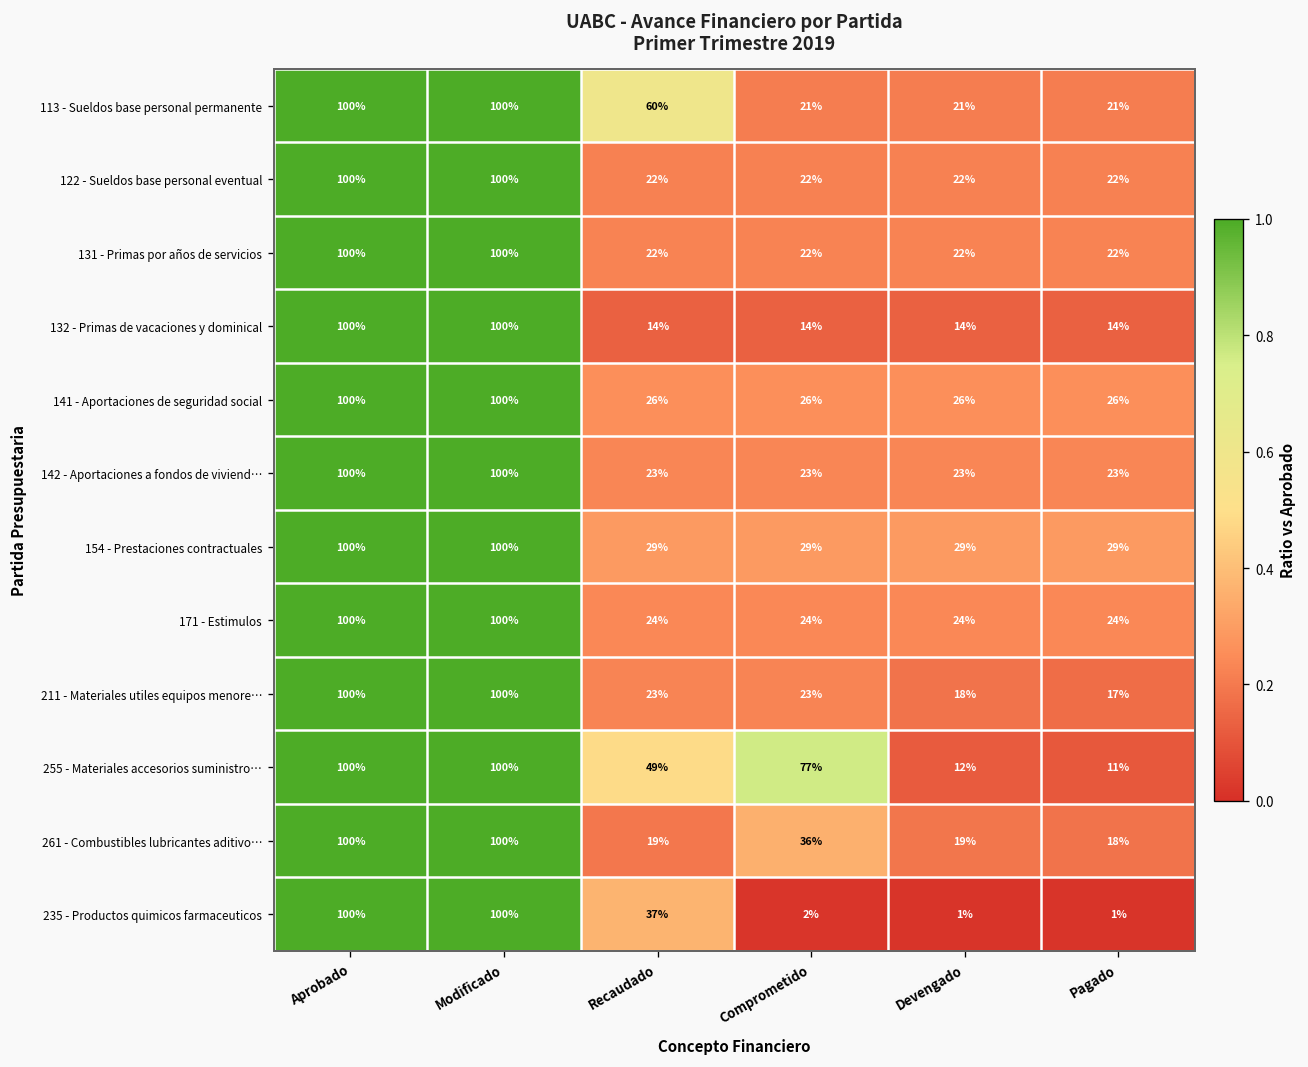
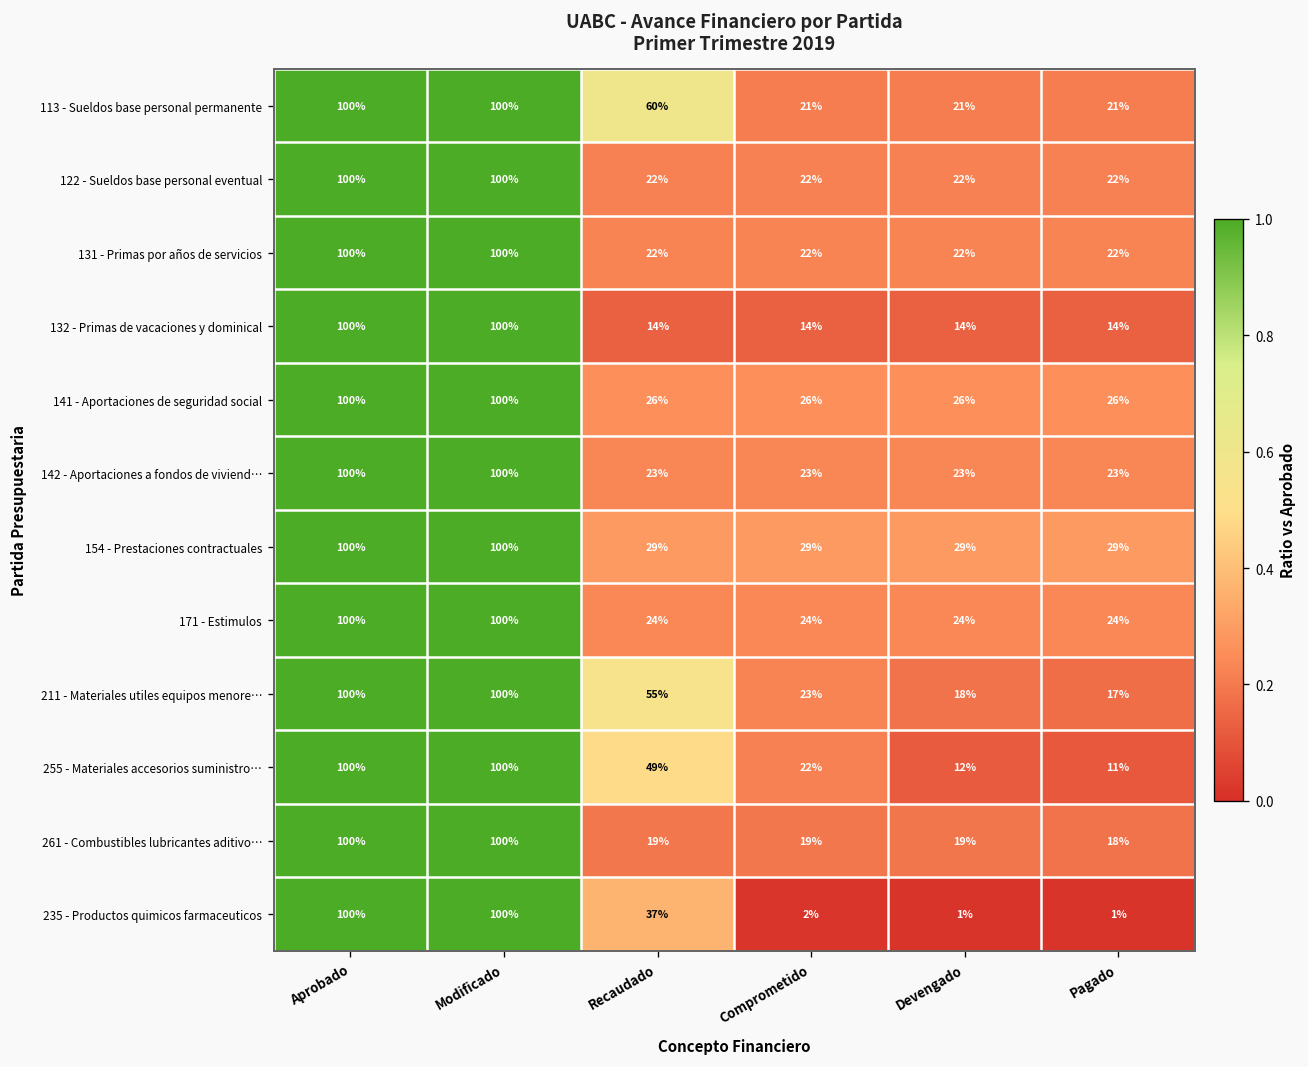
211 - Materiales utiles equipos menore…, Recaudado: 23% -> 55%
255 - Materiales accesorios suministro…, Comprometido: 77% -> 22%
261 - Combustibles lubricantes aditivo…, Comprometido: 36% -> 19%
